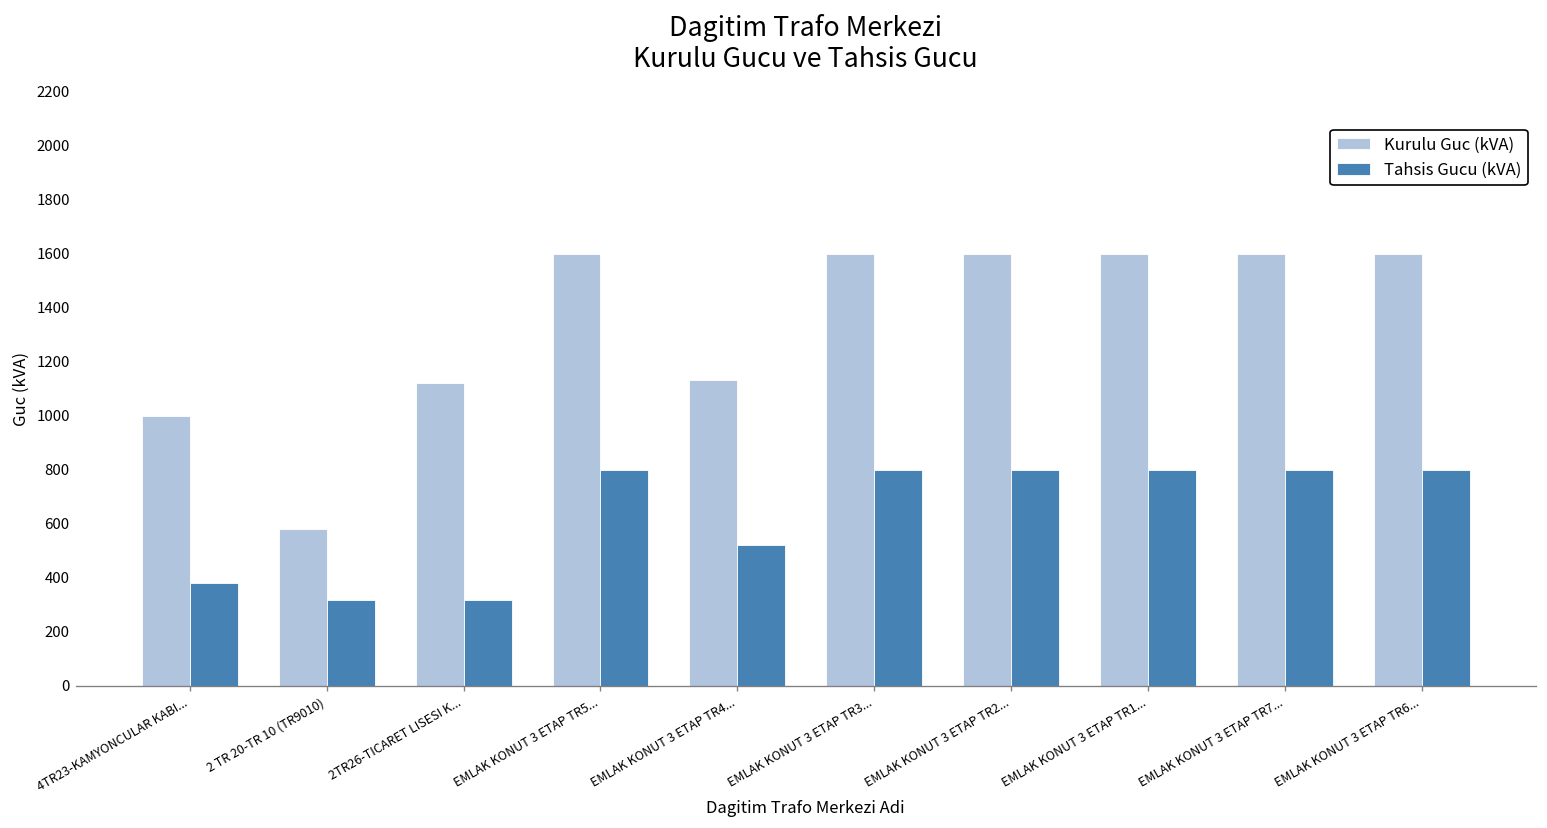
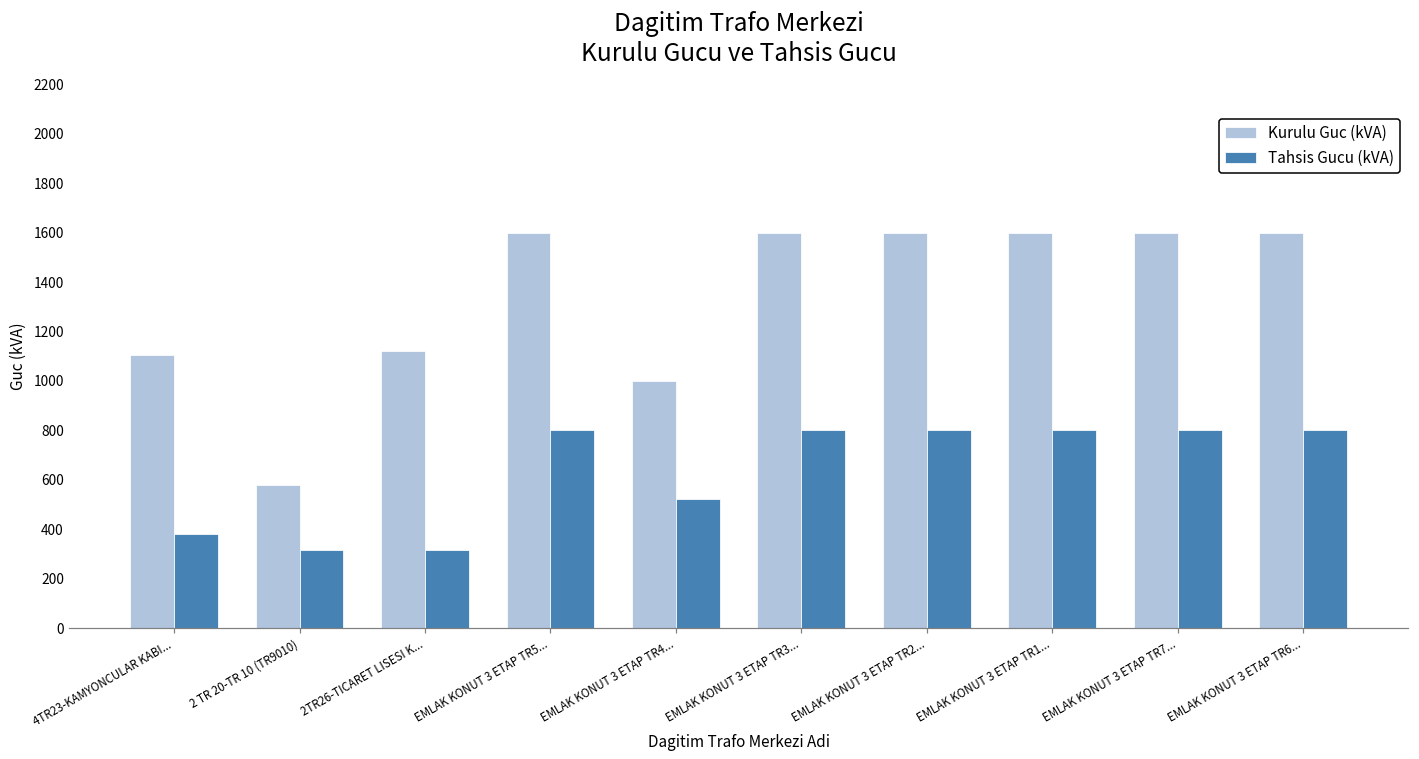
Kurulu Guc (kVA), 4TR23-KAMYONCULAR KABI...: 1000 -> 1110
Kurulu Guc (kVA), EMLAK KONUT 3 ETAP TR4...: 1130 -> 1000
